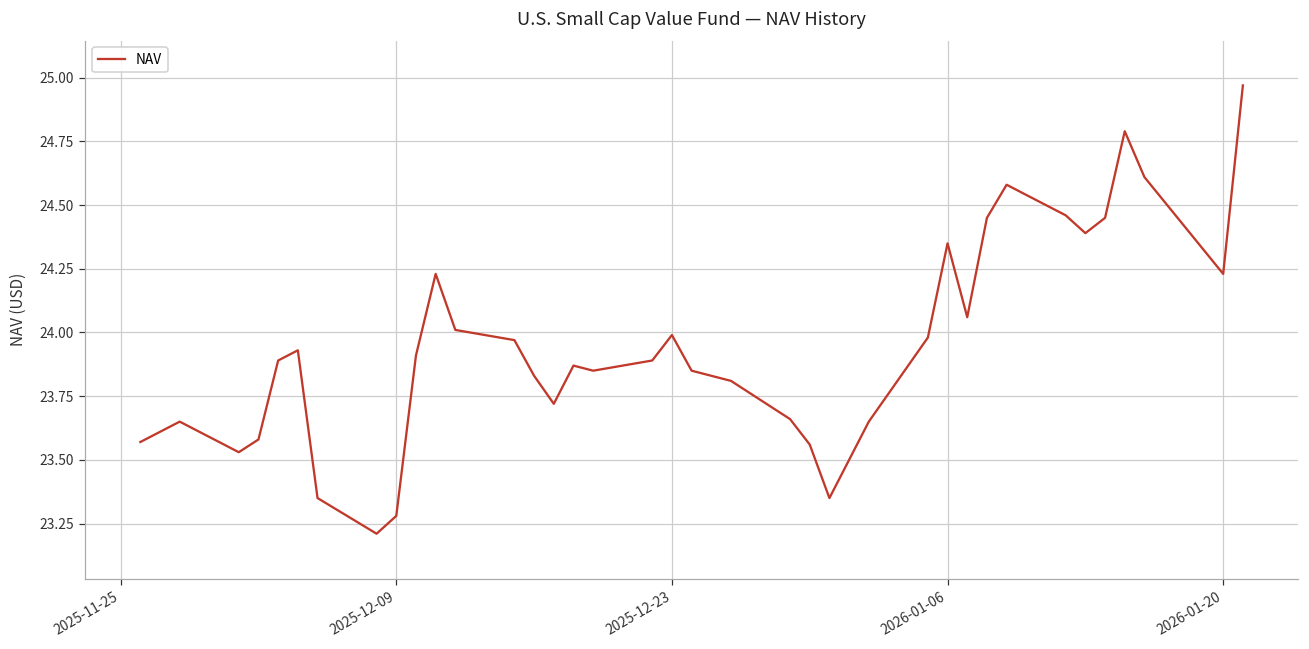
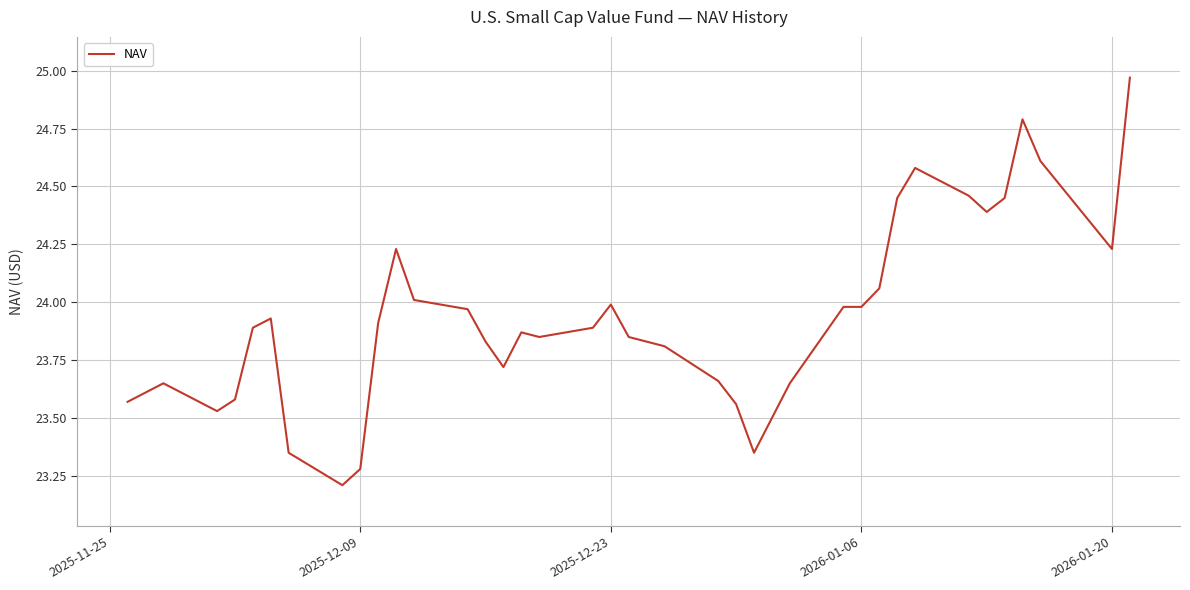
2026-01-06: 24.35 -> 23.98
